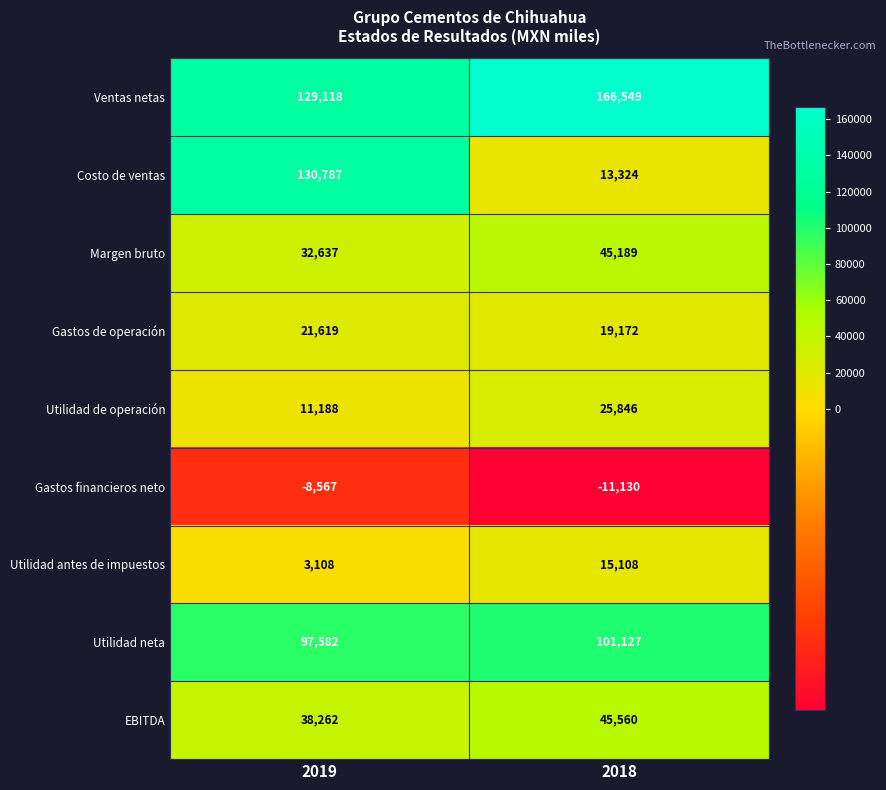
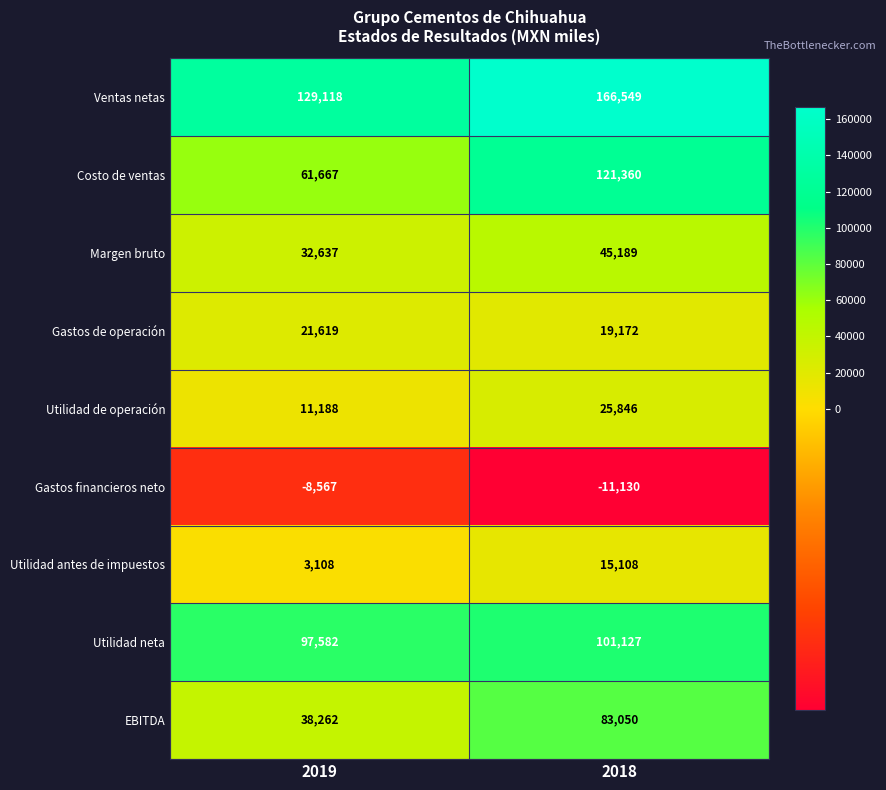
Costo de ventas, 2019: 130,787 -> 61,667
Costo de ventas, 2018: 13,324 -> 121,360
EBITDA, 2018: 45,560 -> 83,050
